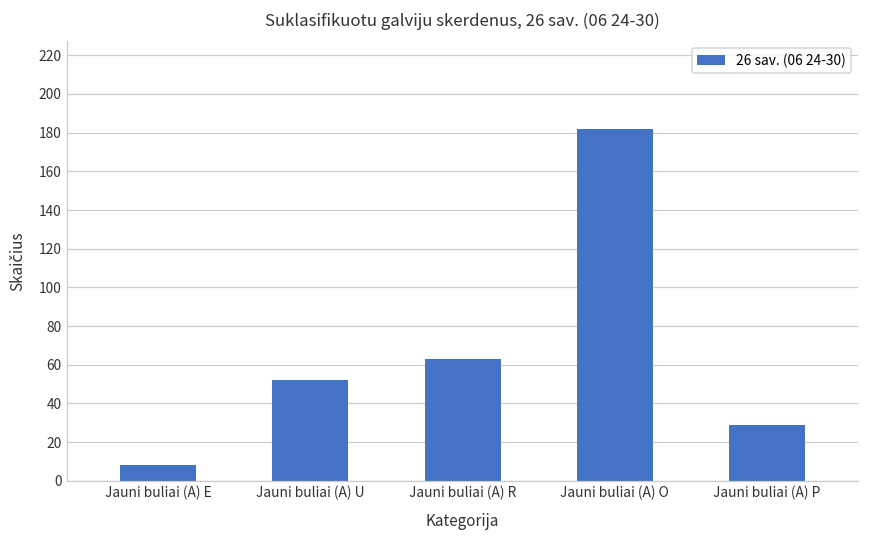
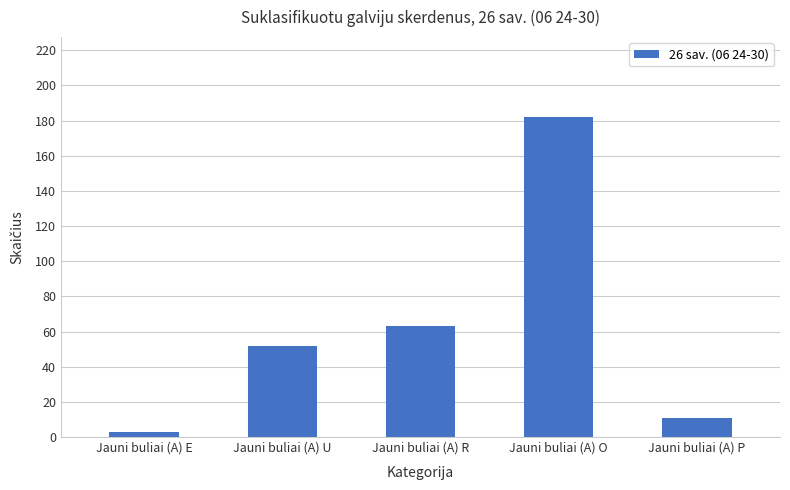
Jauni buliai (A) E: 8 -> 3
Jauni buliai (A) P: 29 -> 11
